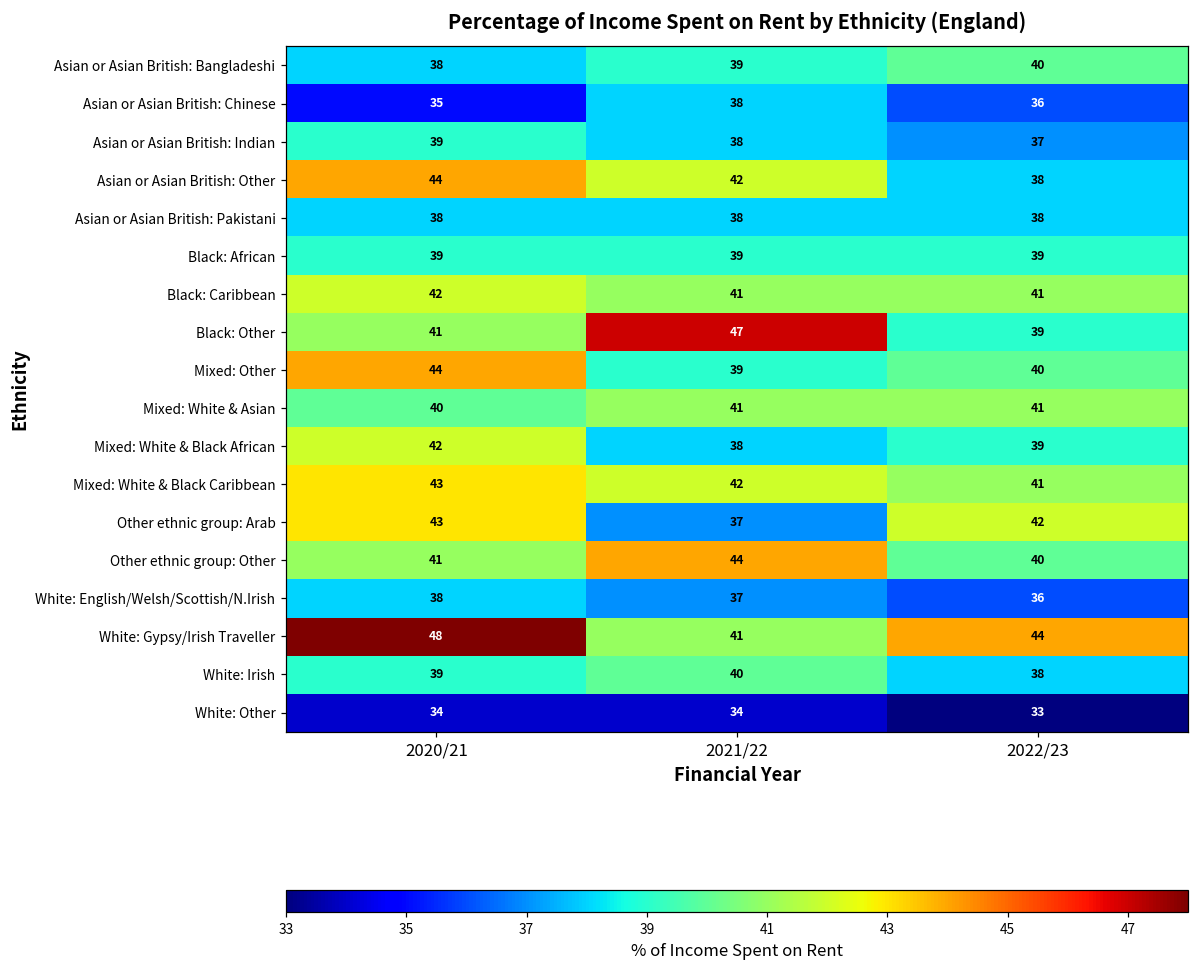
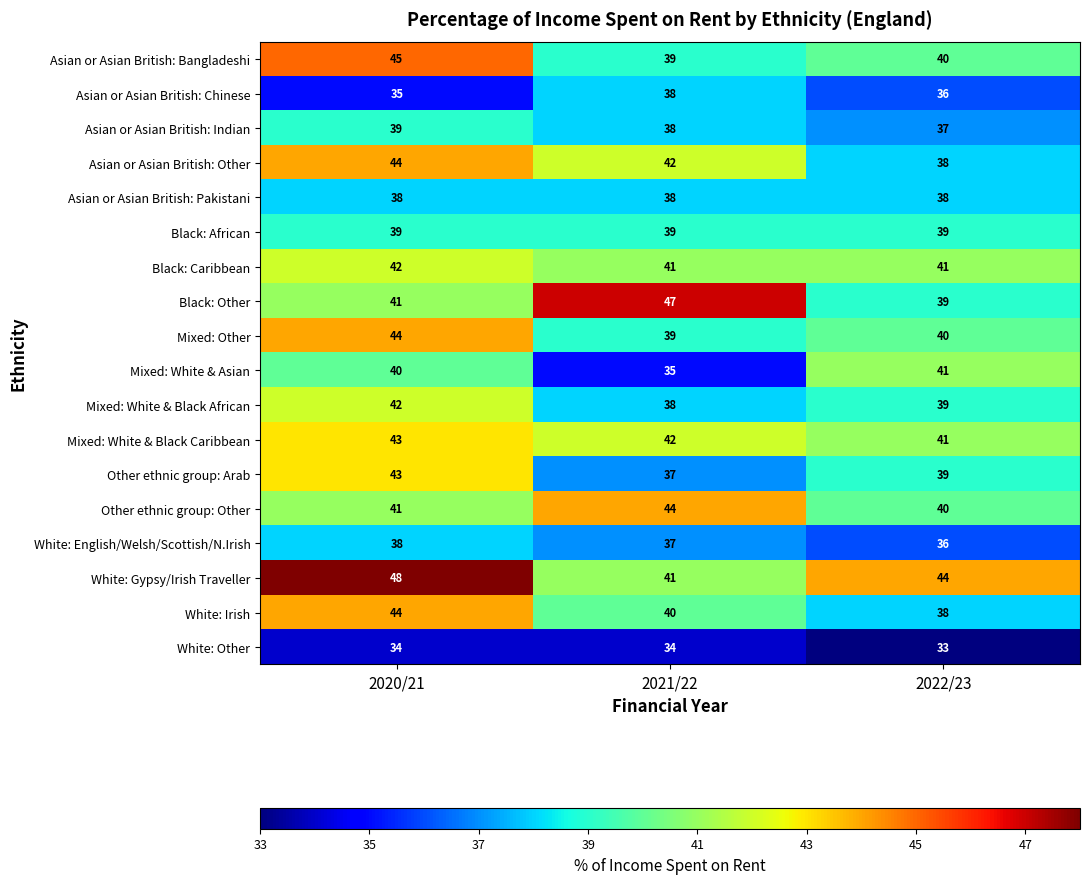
Asian or Asian British: Bangladeshi, 2020/21: 38 -> 45
Mixed: White & Asian, 2021/22: 41 -> 35
Other ethnic group: Arab, 2022/23: 42 -> 39
White: Irish, 2020/21: 39 -> 44
